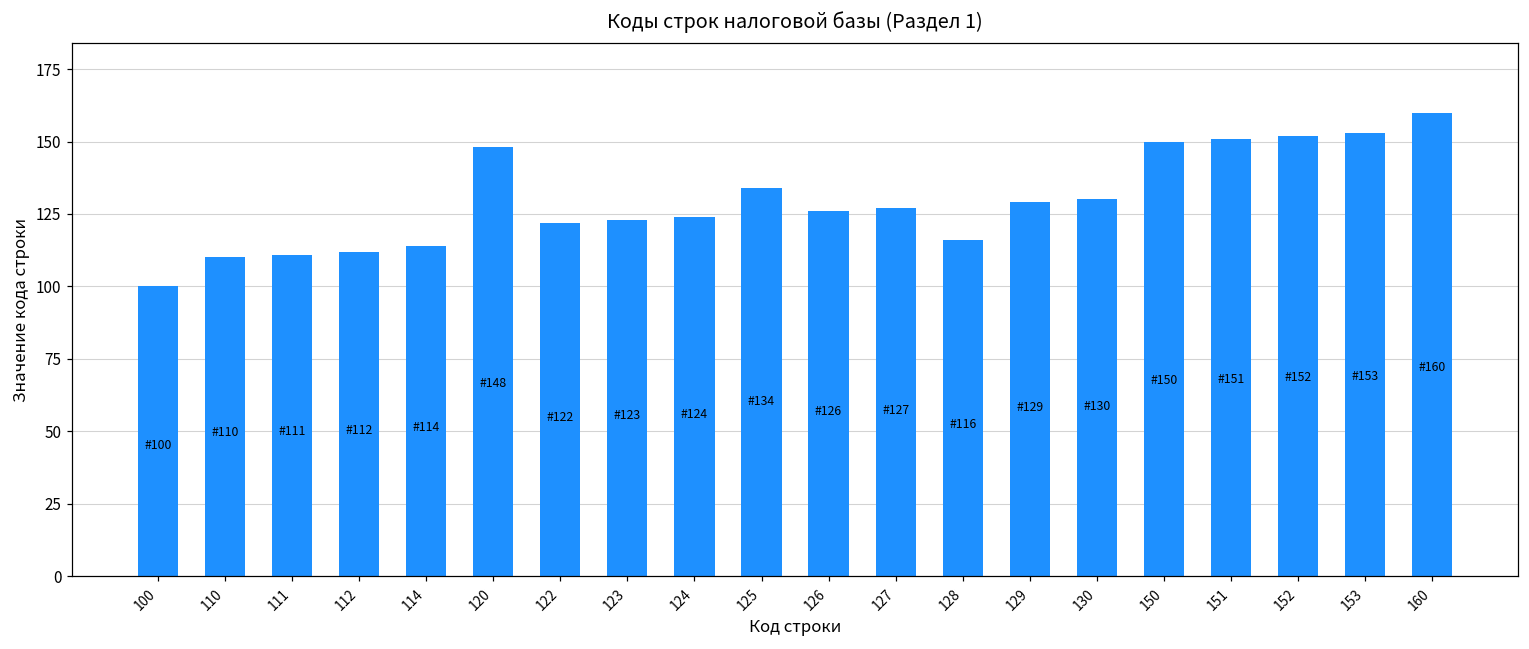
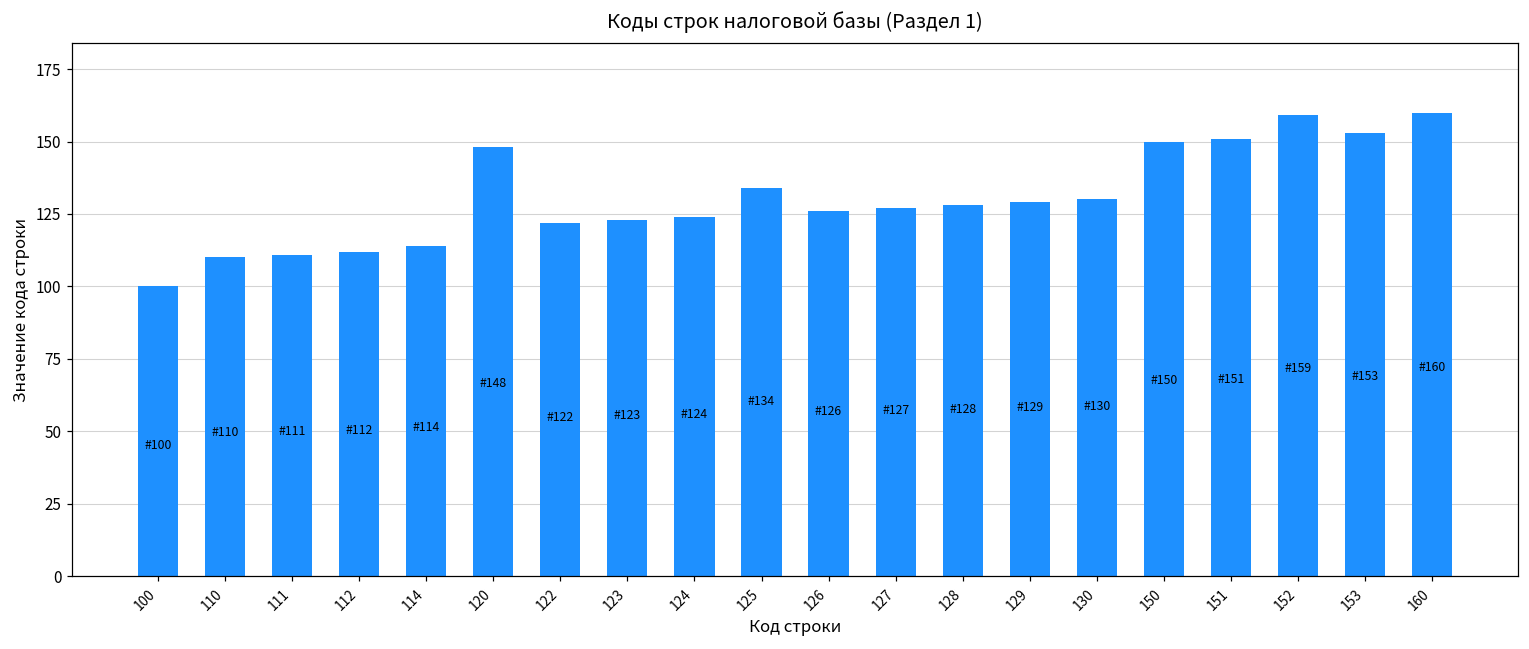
128: 116 -> 128
152: 152 -> 159
